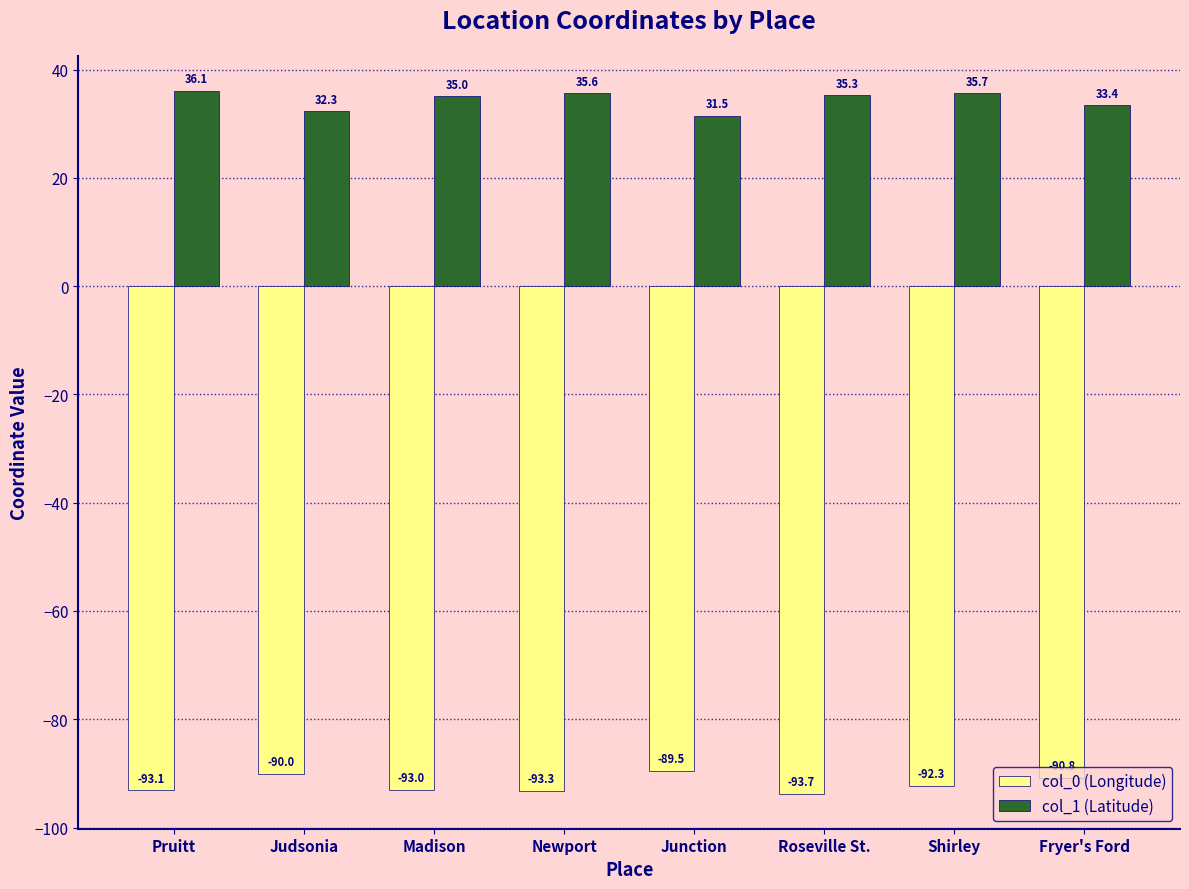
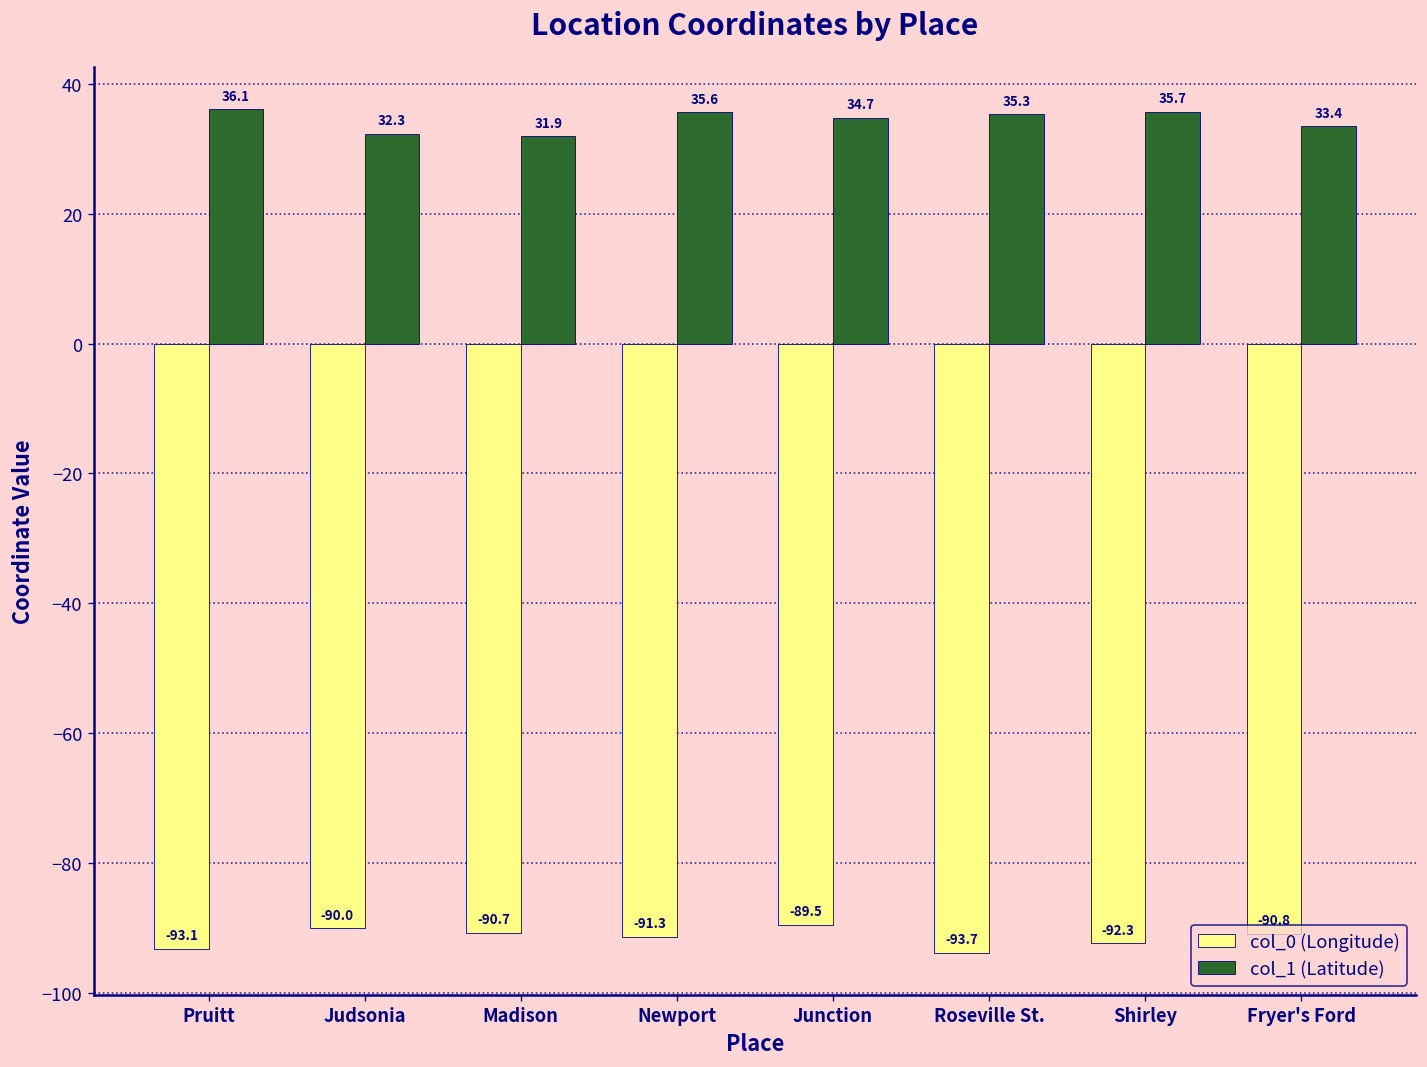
col_0 (Longitude), Madison: -93.0 -> -90.7
col_1 (Latitude), Madison: 35.0 -> 31.9
col_0 (Longitude), Newport: -93.3 -> -91.3
col_1 (Latitude), Junction: 31.5 -> 34.7
